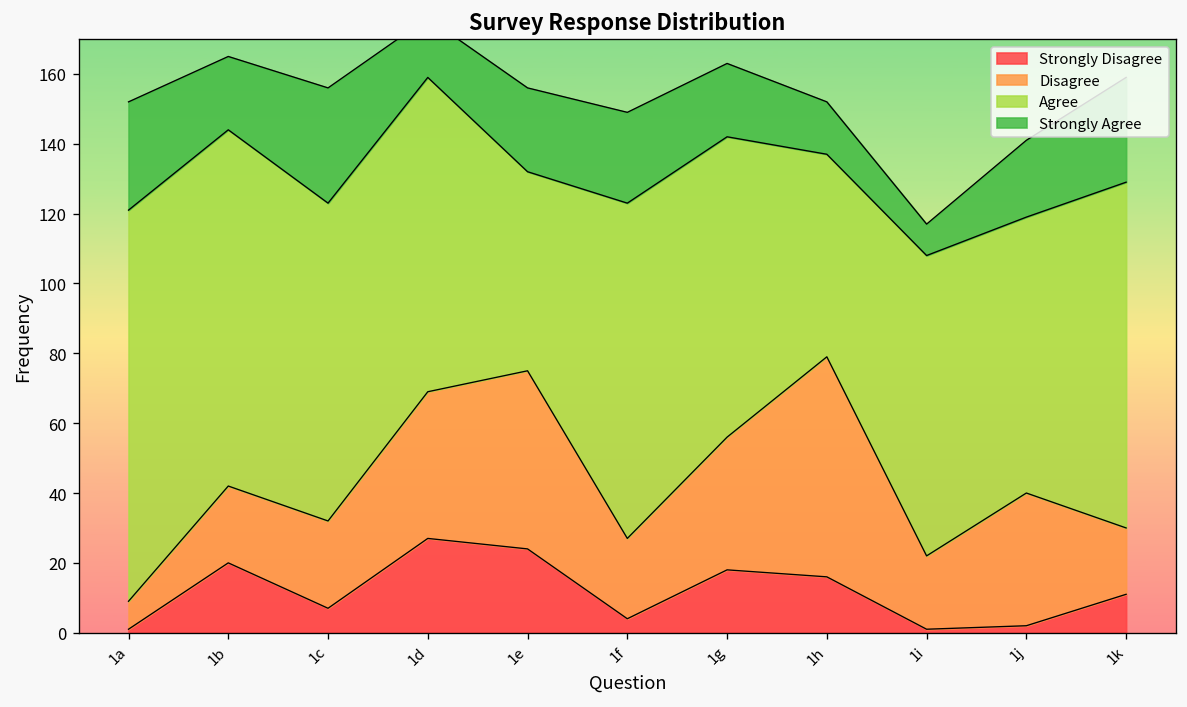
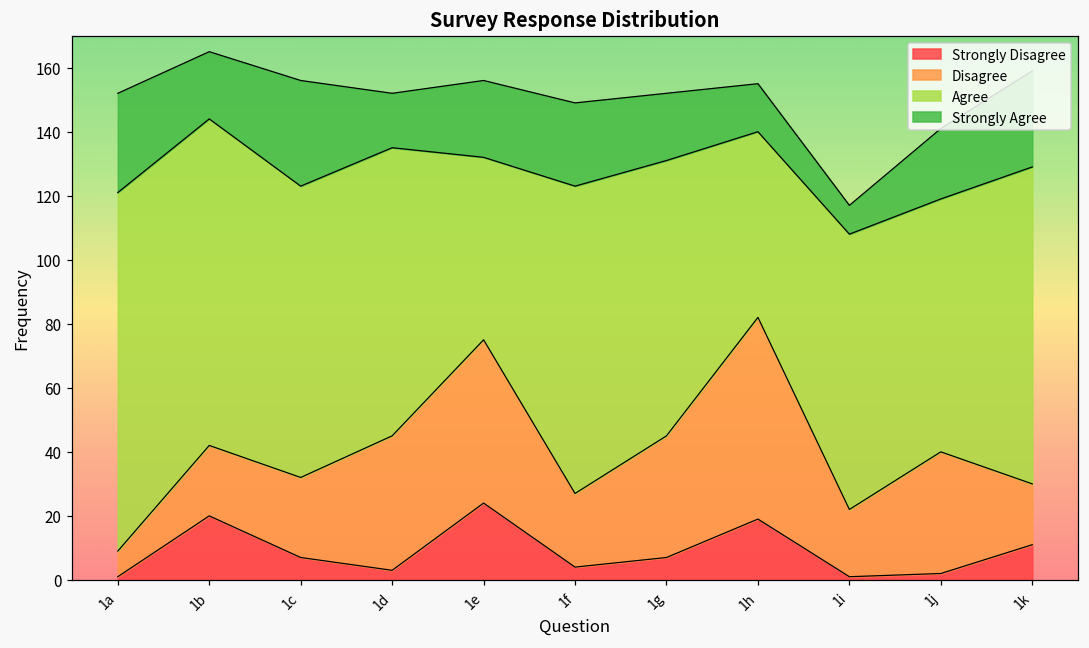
Strongly Disagree, 1d: 27 -> 3
Strongly Disagree, 1g: 18 -> 7
Strongly Disagree, 1h: 16 -> 19
